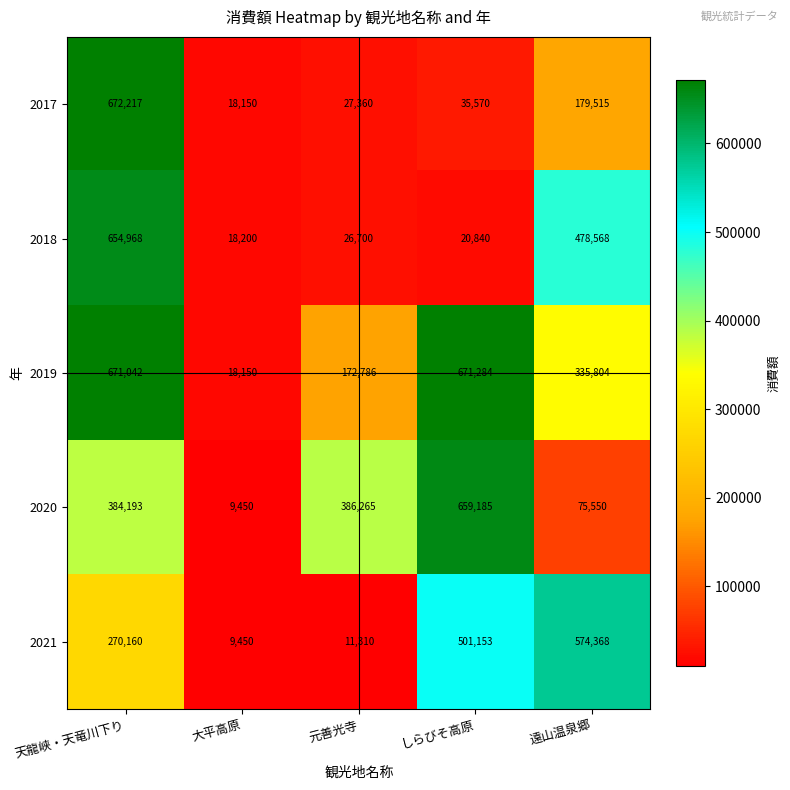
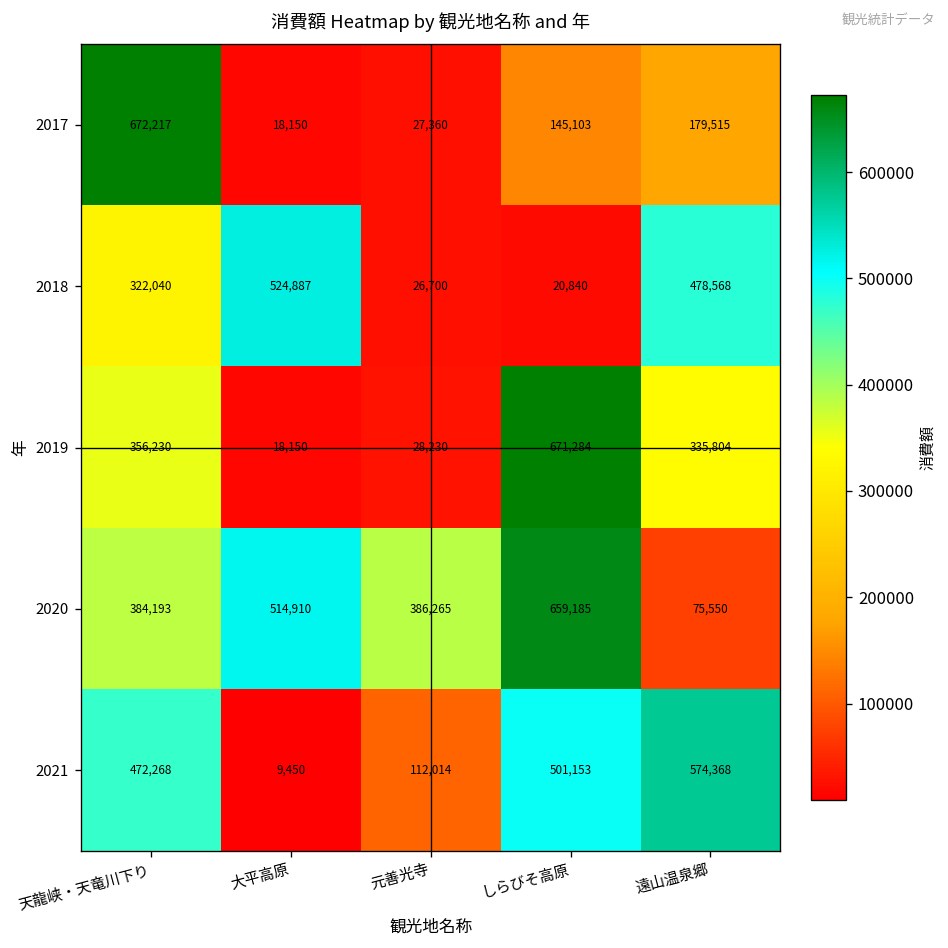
2017, しらびそ高原: 35,570 -> 145,103
2018, 天龍峡・天竜川下り: 654,968 -> 322,040
2018, 大平高原: 18,200 -> 524,887
2019, 天龍峡・天竜川下り: 671,042 -> 356,230
2019, 元善光寺: 172,786 -> 28,230
2020, 大平高原: 9,450 -> 514,910
2021, 天龍峡・天竜川下り: 270,160 -> 472,268
2021, 元善光寺: 11,310 -> 112,014
